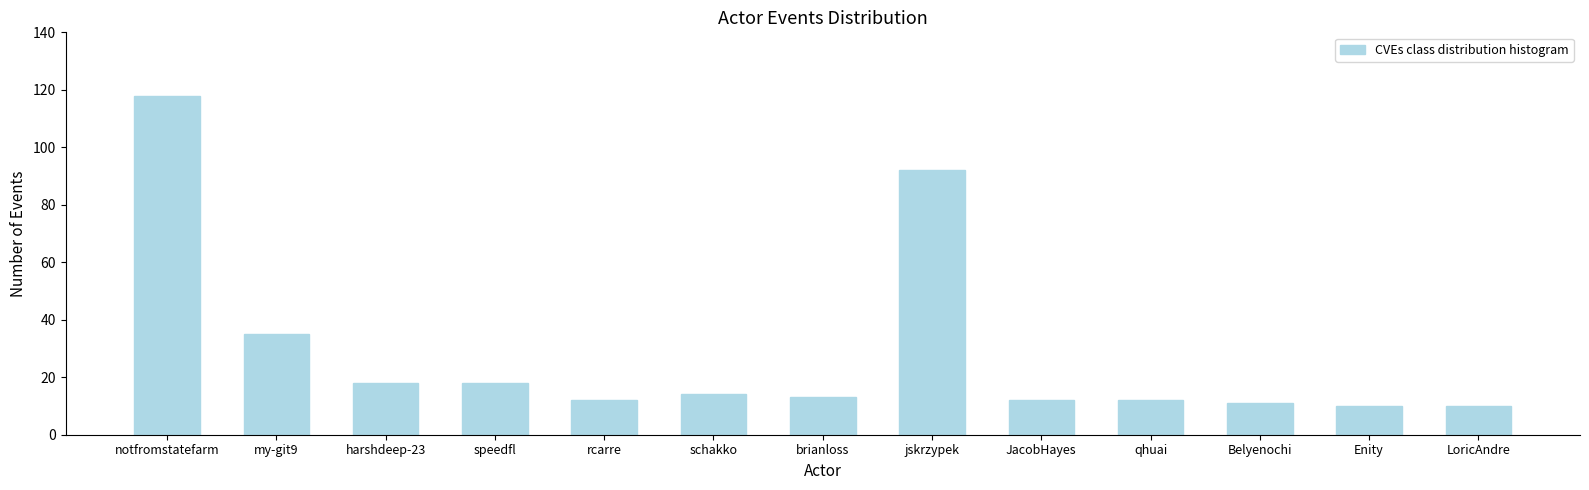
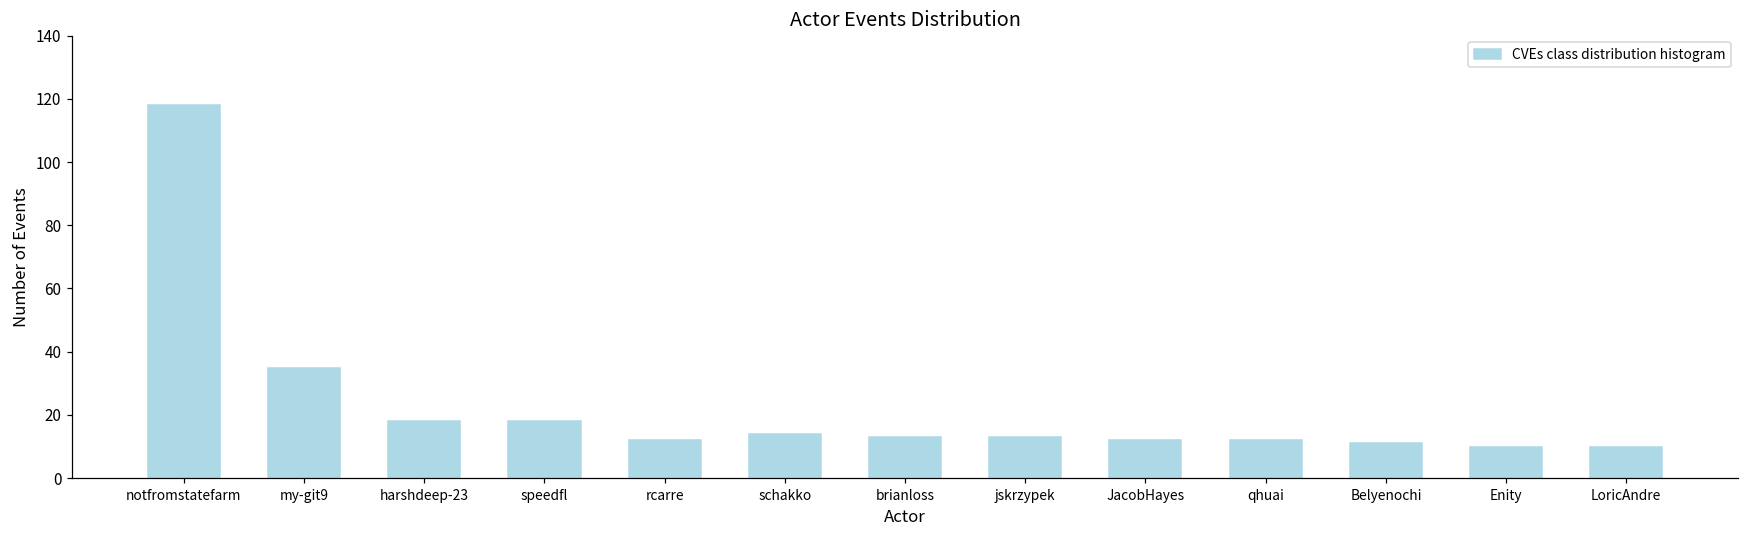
jskrzypek: 92 -> 13
